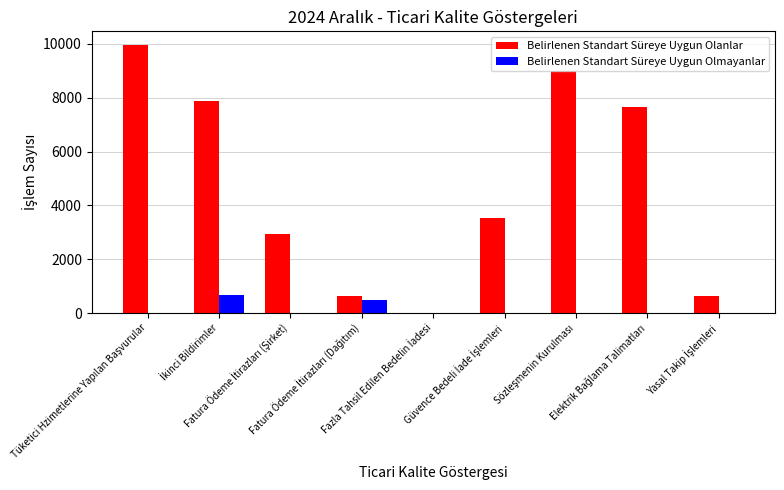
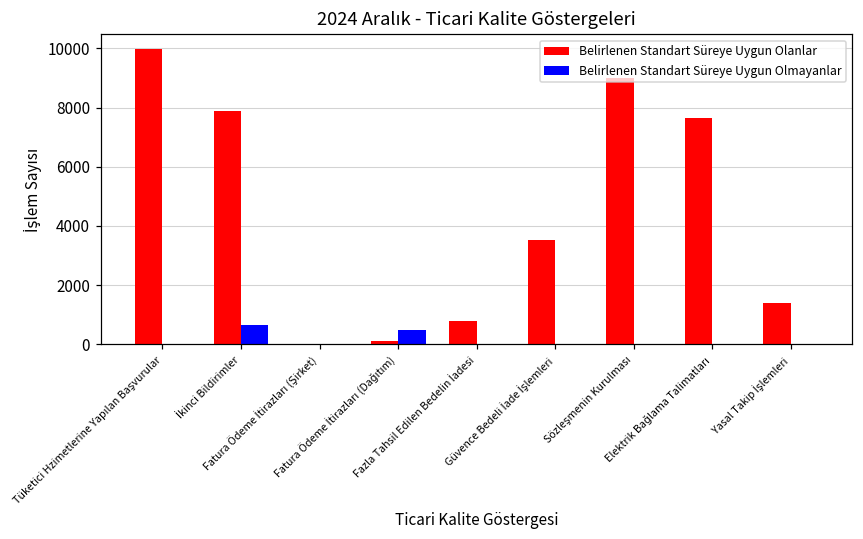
Belirlenen Standart Süreye Uygun Olanlar, Fatura Ödeme İtirazları (Şirket): 3000 -> 0
Belirlenen Standart Süreye Uygun Olanlar, Fatura Ödeme İtirazları (Dağıtım): 600 -> 100
Belirlenen Standart Süreye Uygun Olanlar, Fazla Tahsil Edilen Bedelin İadesi: 0 -> 800
Belirlenen Standart Süreye Uygun Olanlar, Yasal Takip İşlemleri: 600 -> 1400
